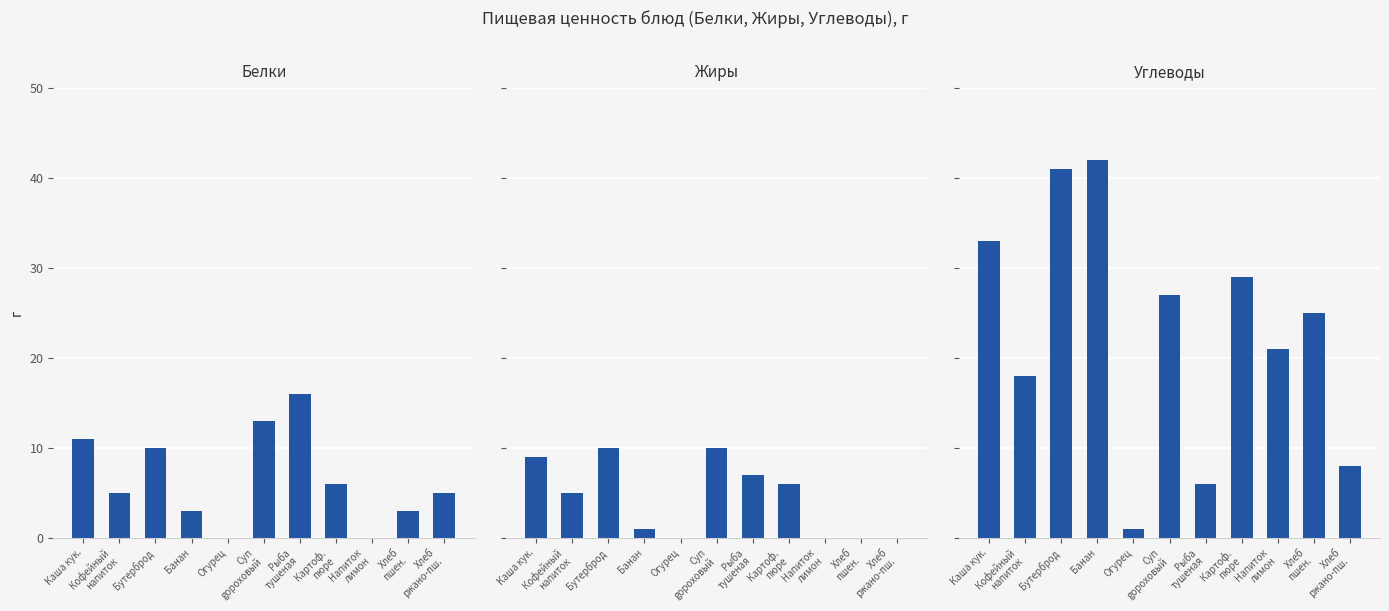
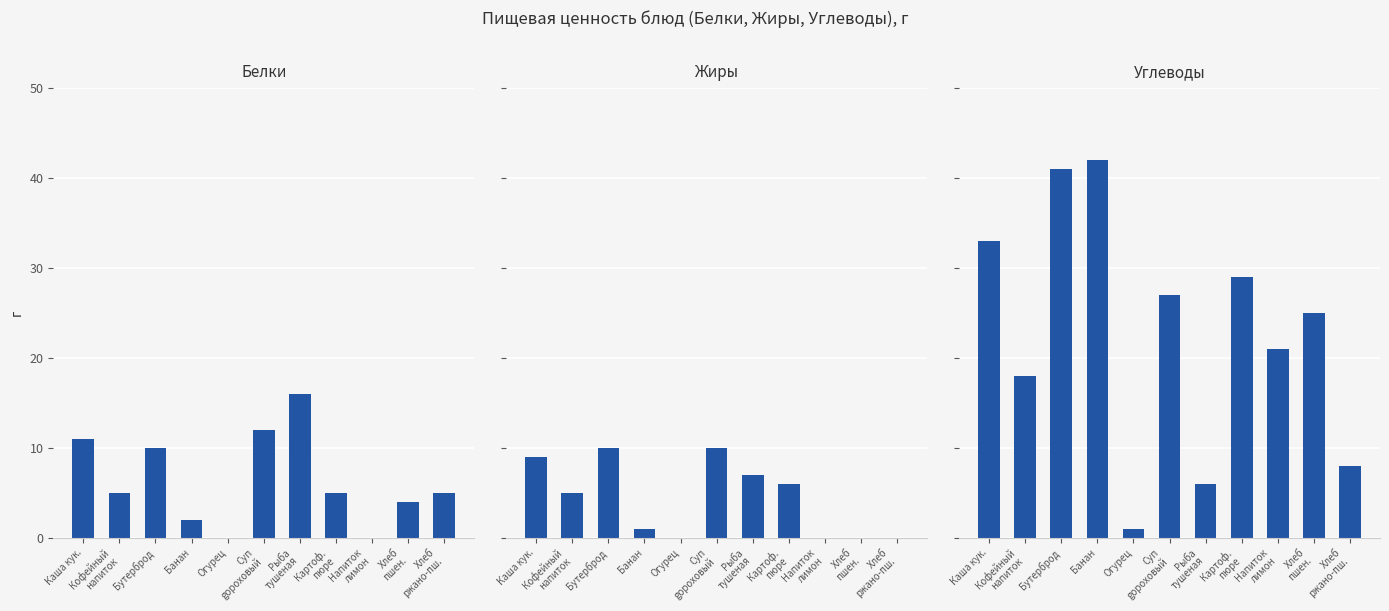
Белки, Банан: 3 -> 2
Белки, Суп gороховый: 13 -> 12
Белки, Картоф. пюре: 6 -> 5
Белки, Хлеб пшен.: 3 -> 4
